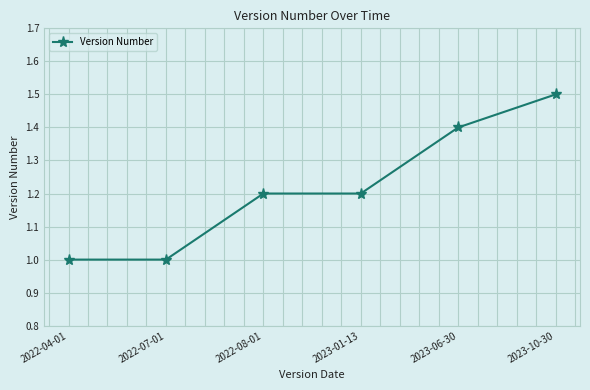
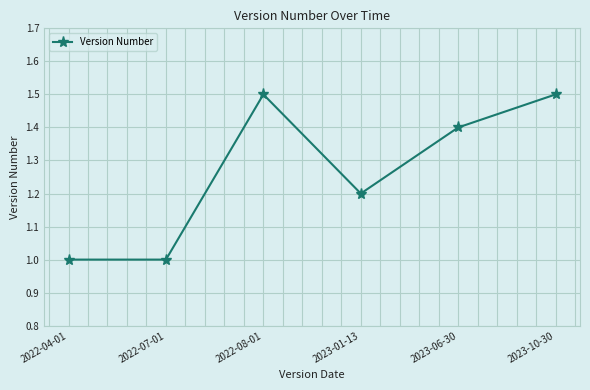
2022-08-01: 1.2 -> 1.5
